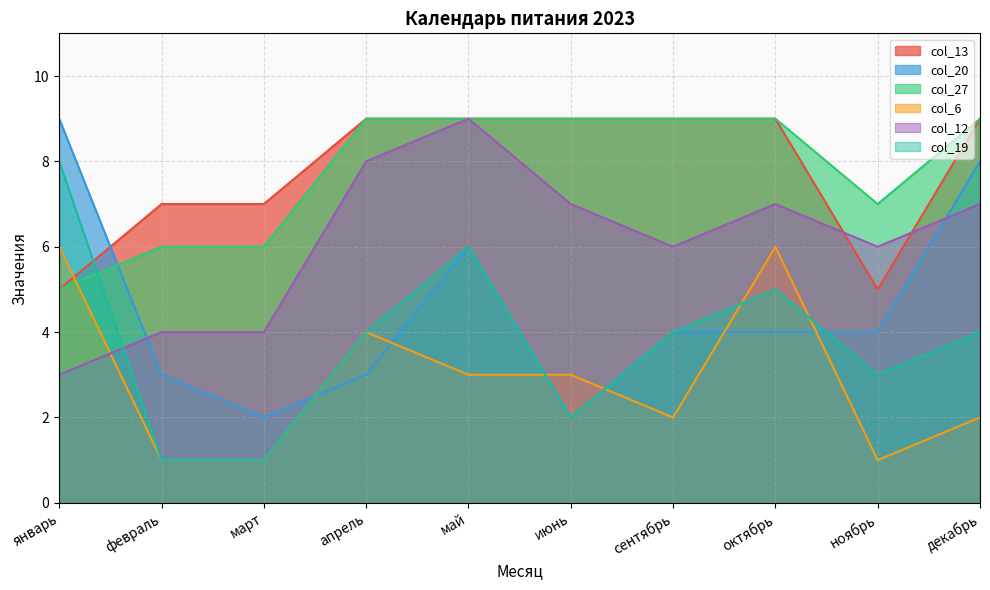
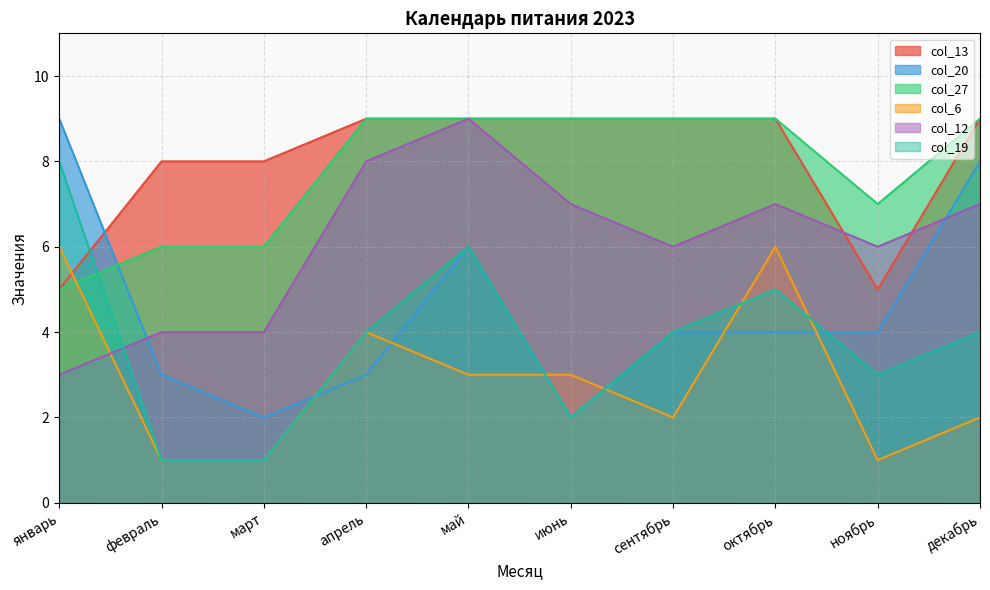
col_13, февраль: 7 -> 8
col_13, март: 7 -> 8
